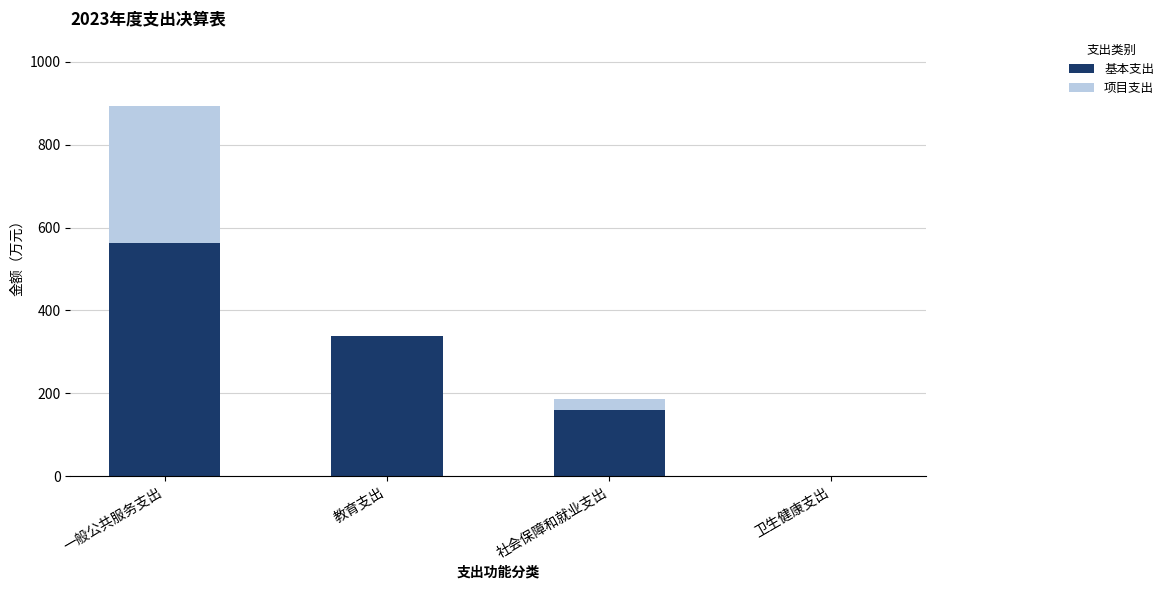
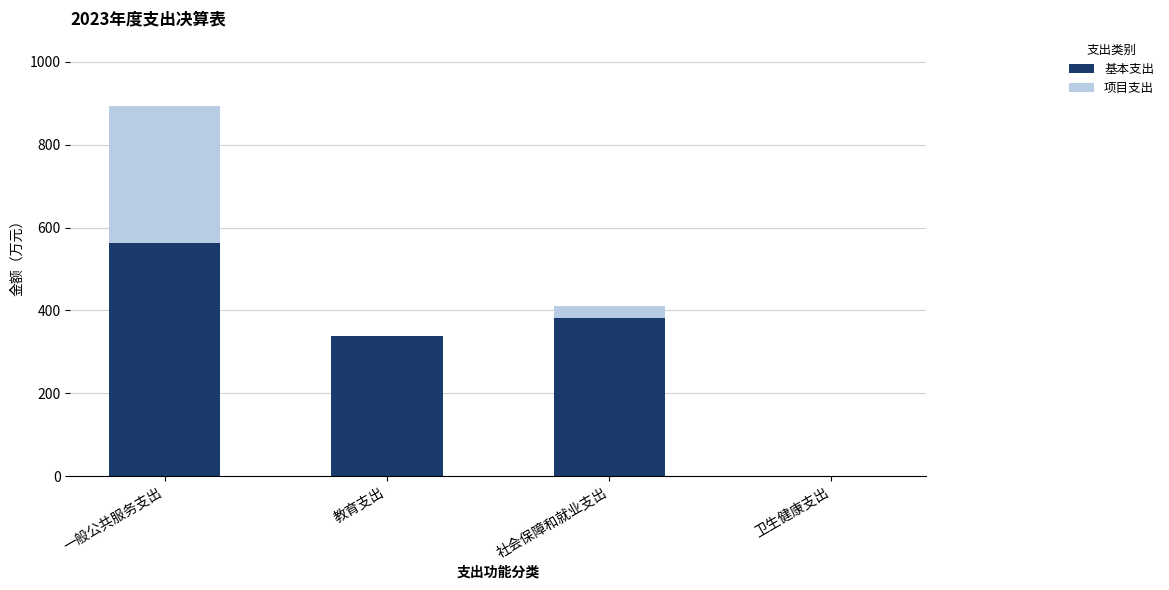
基本支出, 社会保障和就业支出: 160 -> 380
